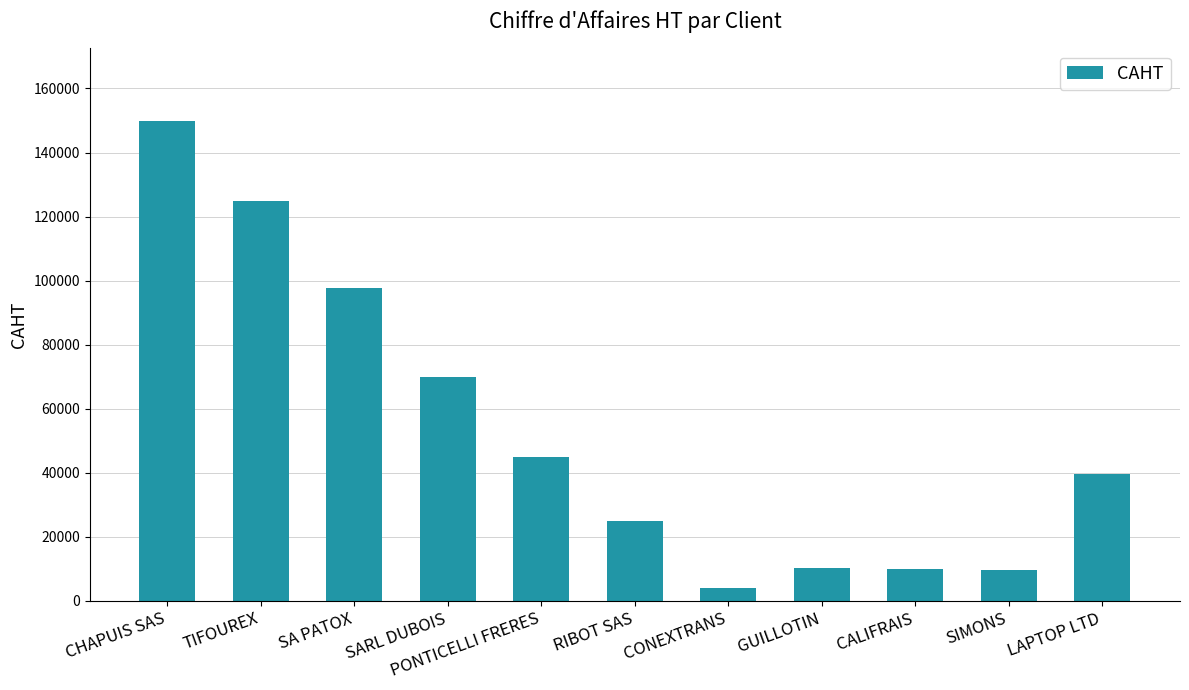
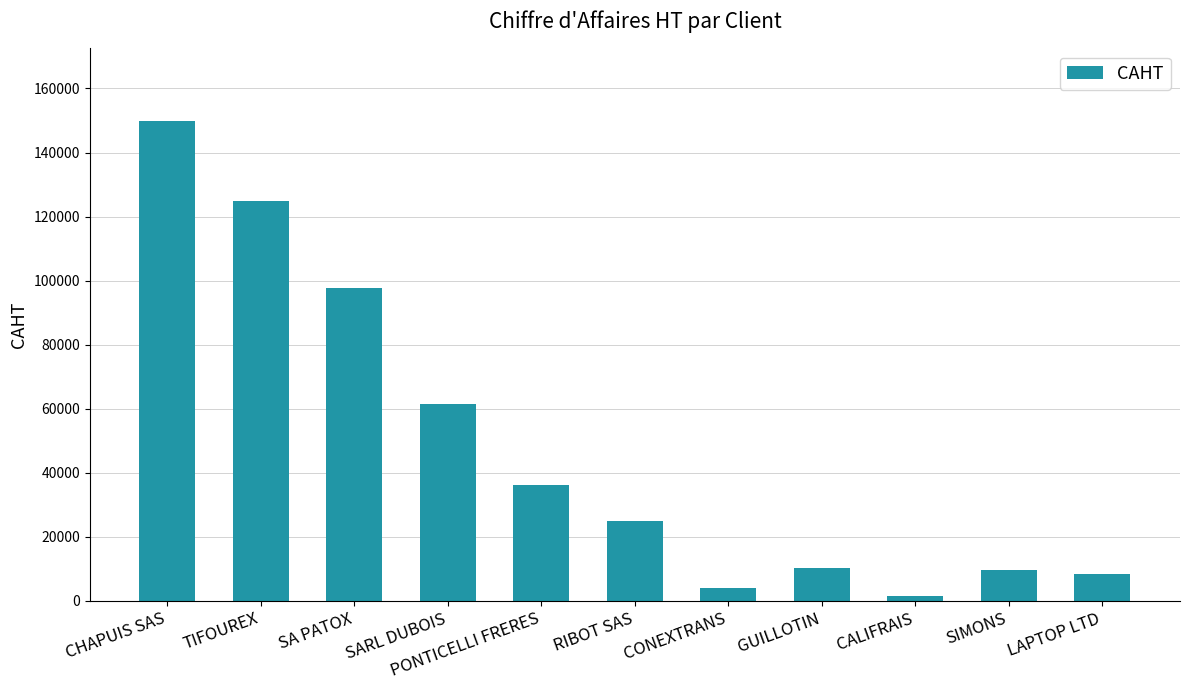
SARL DUBOIS: 70000 -> 62000
PONTICELLI FRERES: 45000 -> 36000
CALIFRAIS: 10000 -> 1000
LAPTOP LTD: 40000 -> 9000
